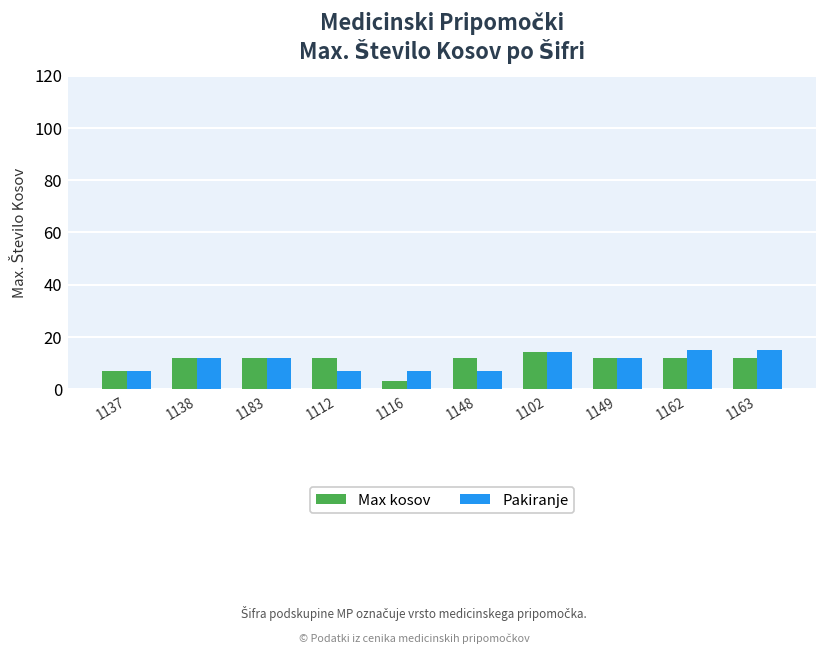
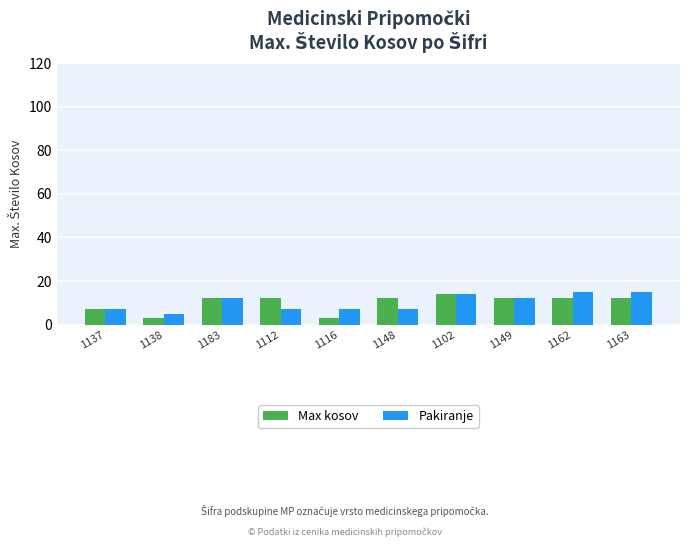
Max kosov, 1138: 12 -> 3
Pakiranje, 1138: 12 -> 5
